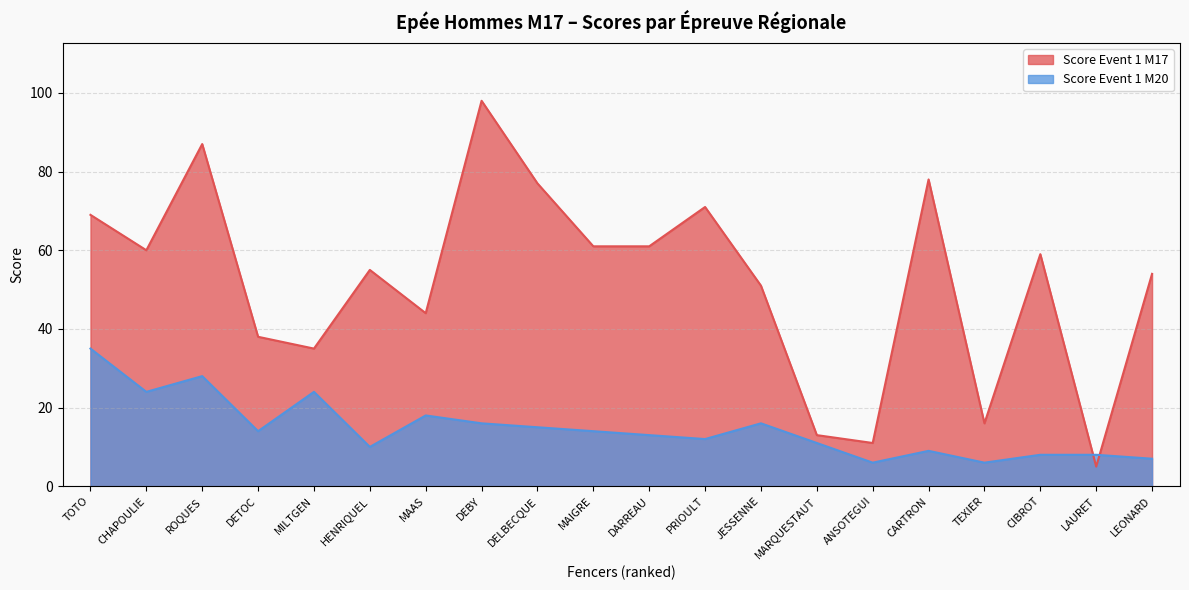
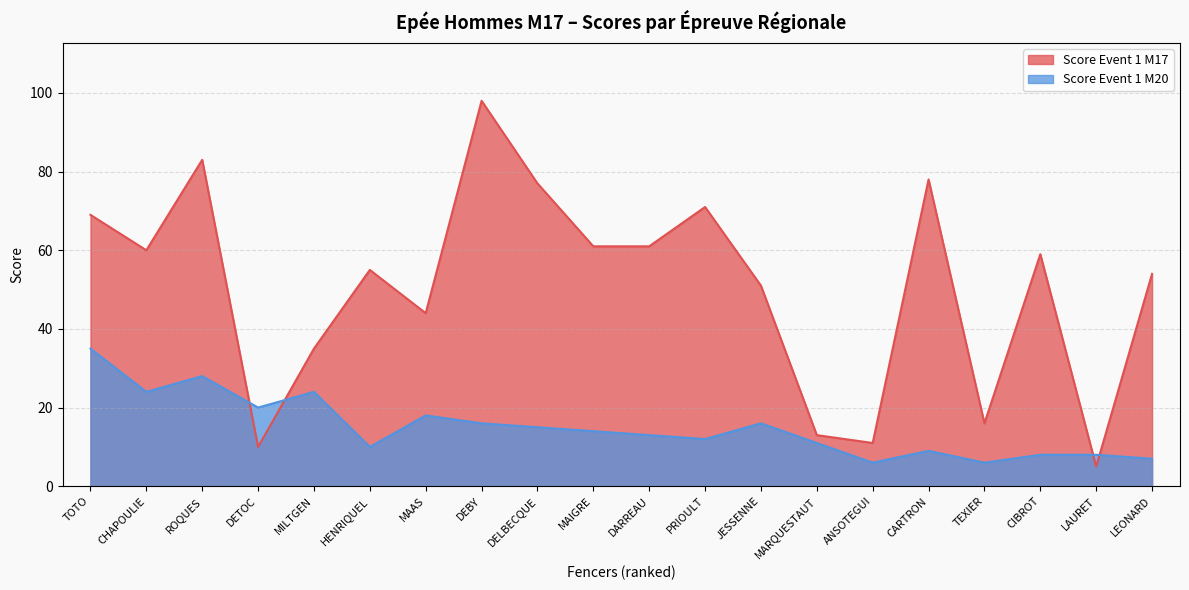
Score Event 1 M17, ROQUES: 87 -> 83
Score Event 1 M17, DETOC: 38 -> 10
Score Event 1 M20, DETOC: 14 -> 20
